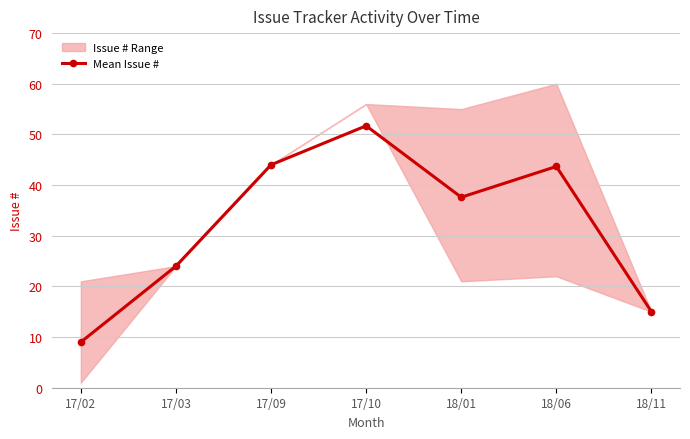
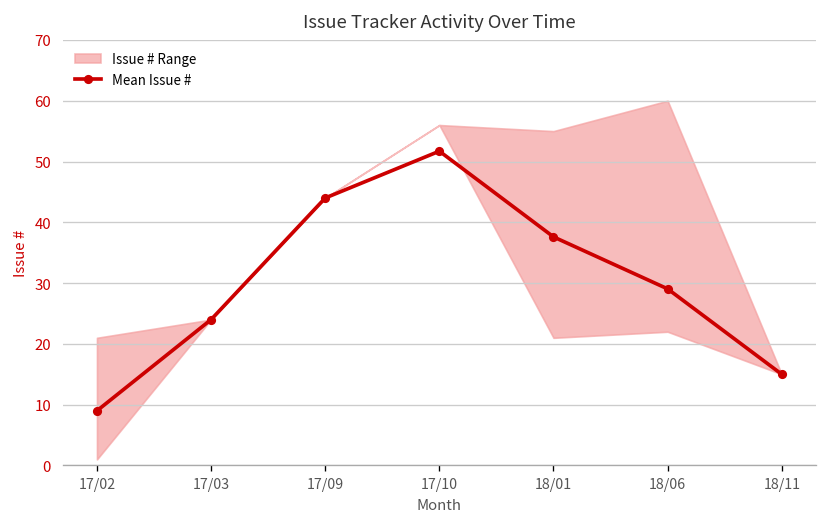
Mean Issue #, 18/06: 44 -> 29
